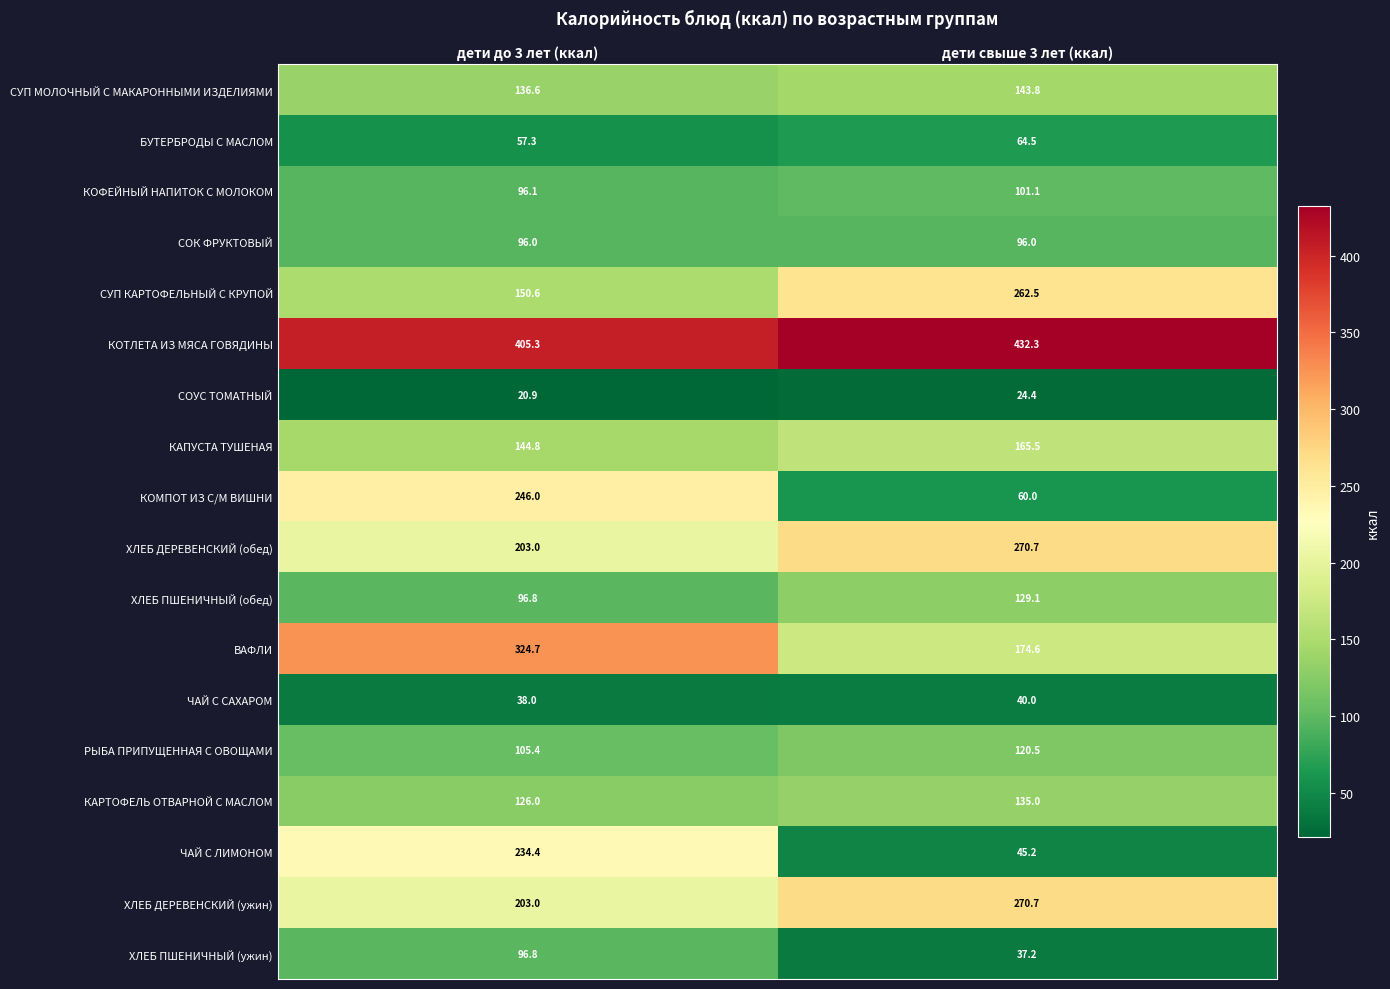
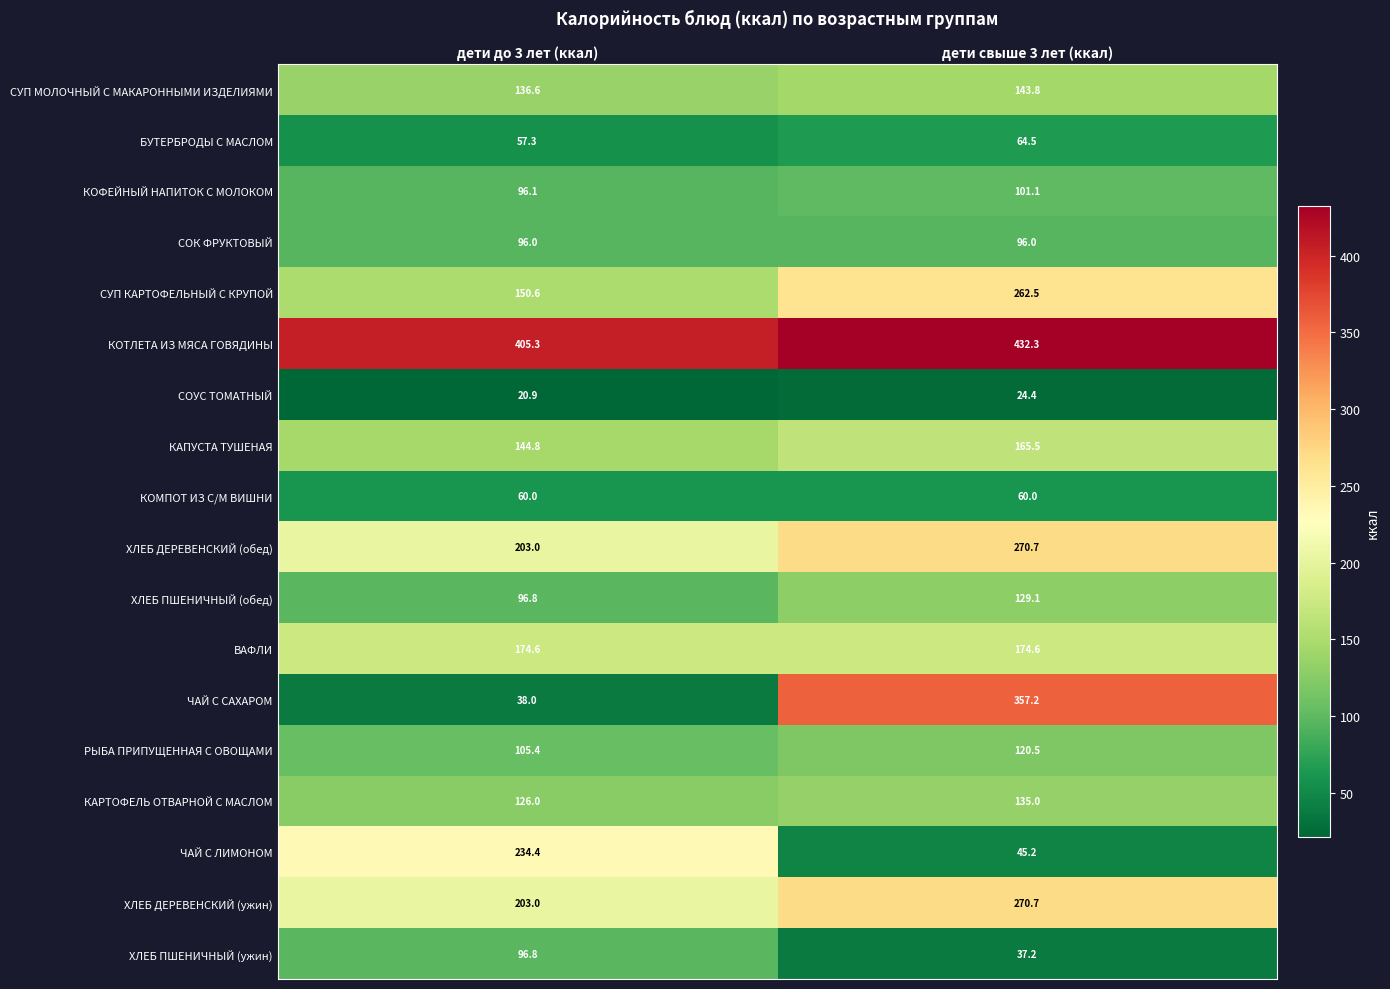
КОМПОТ ИЗ С/М ВИШНИ, дети до 3 лет (ккал): 246.0 -> 60.0
ВАФЛИ, дети до 3 лет (ккал): 324.7 -> 174.6
ЧАЙ С САХАРОМ, дети свыше 3 лет (ккал): 40.0 -> 357.2
